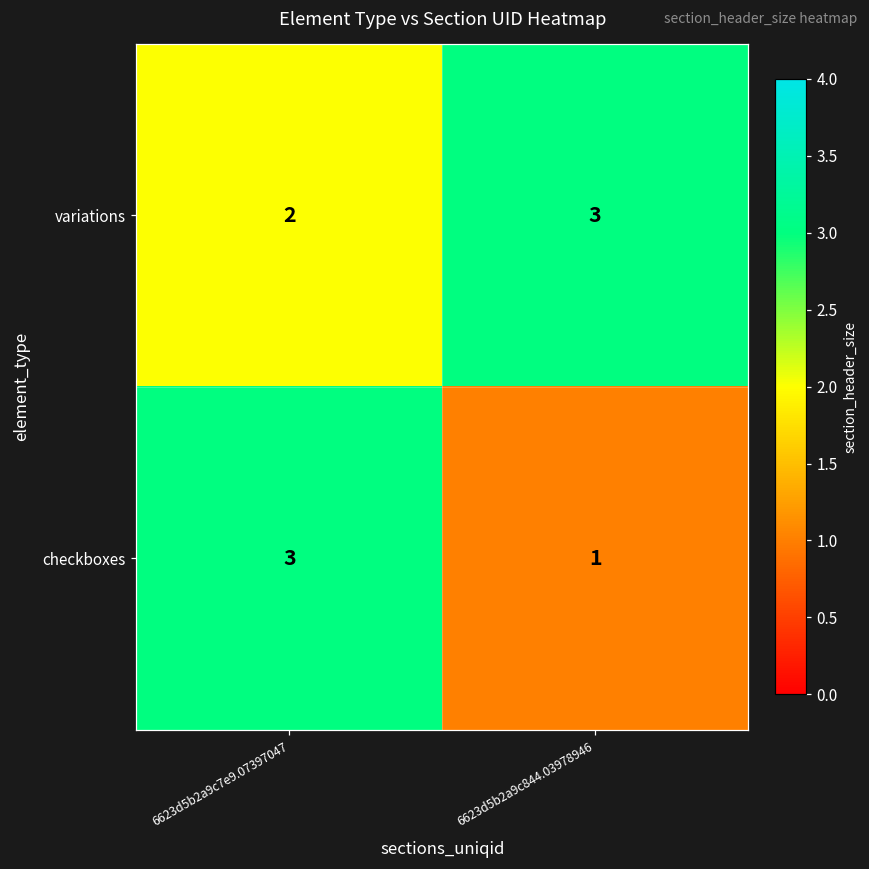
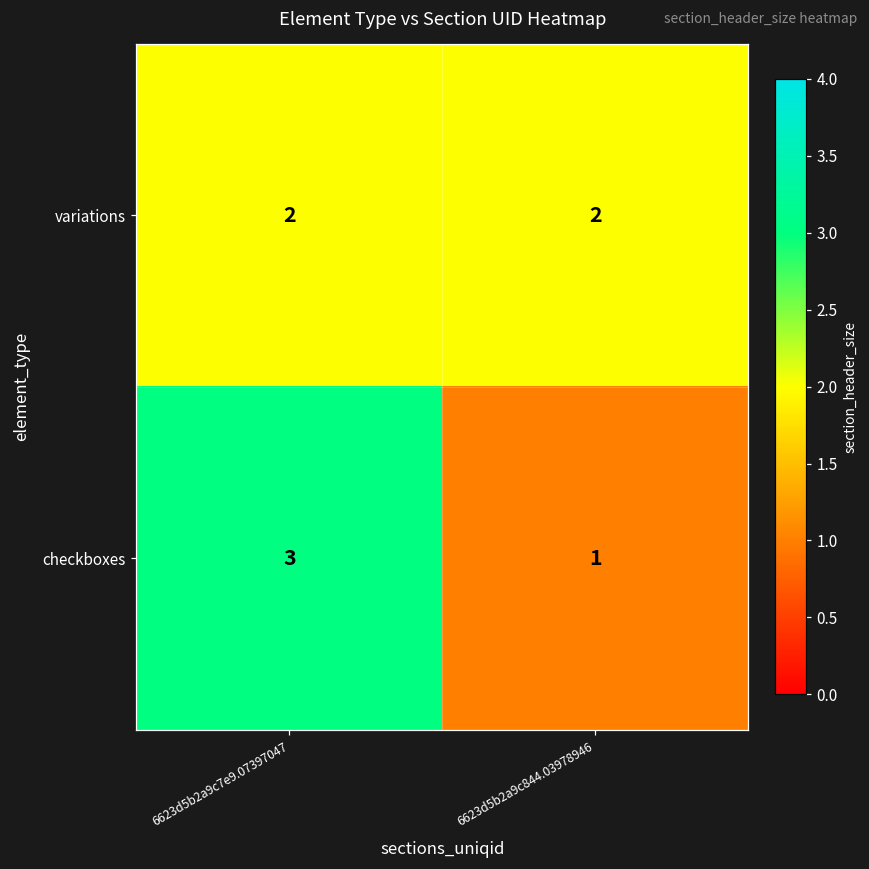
variations, 6623d5b2a9c844.03978946: 3 -> 2
